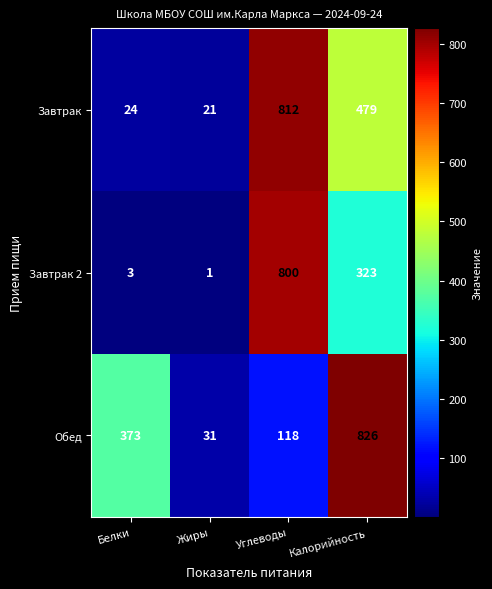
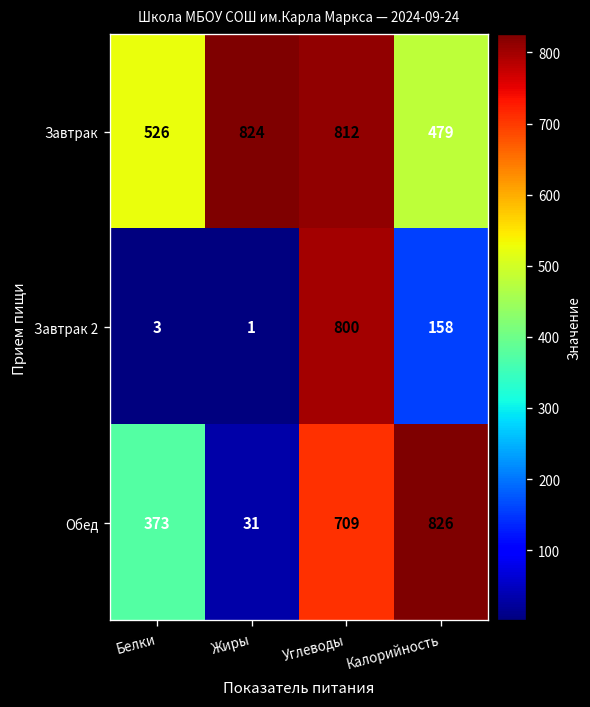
Завтрак, Белки: 24 -> 526
Завтрак, Жиры: 21 -> 824
Завтрак 2, Калорийность: 323 -> 158
Обед, Углеводы: 118 -> 709
